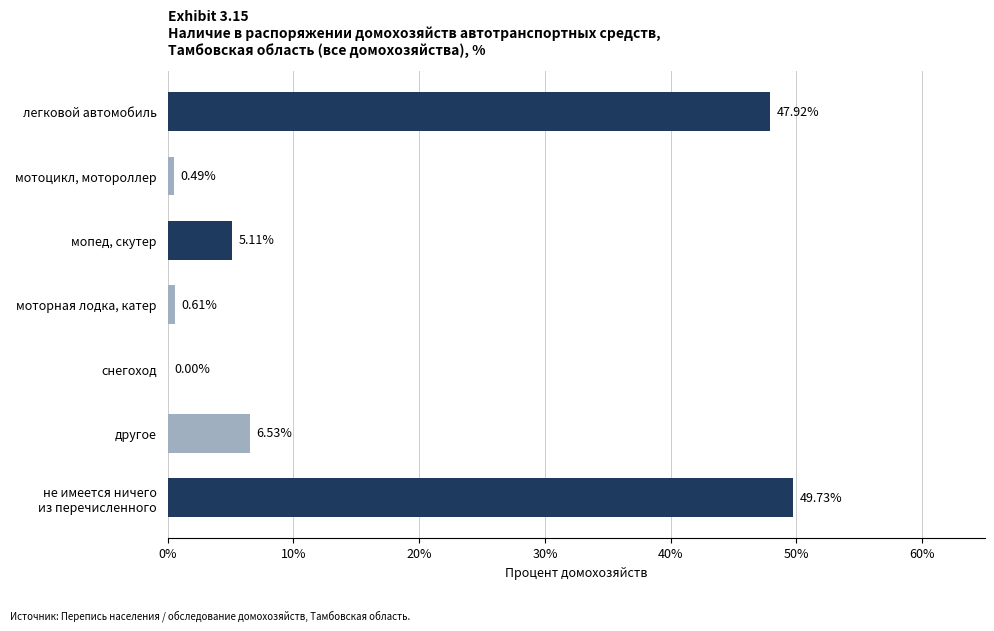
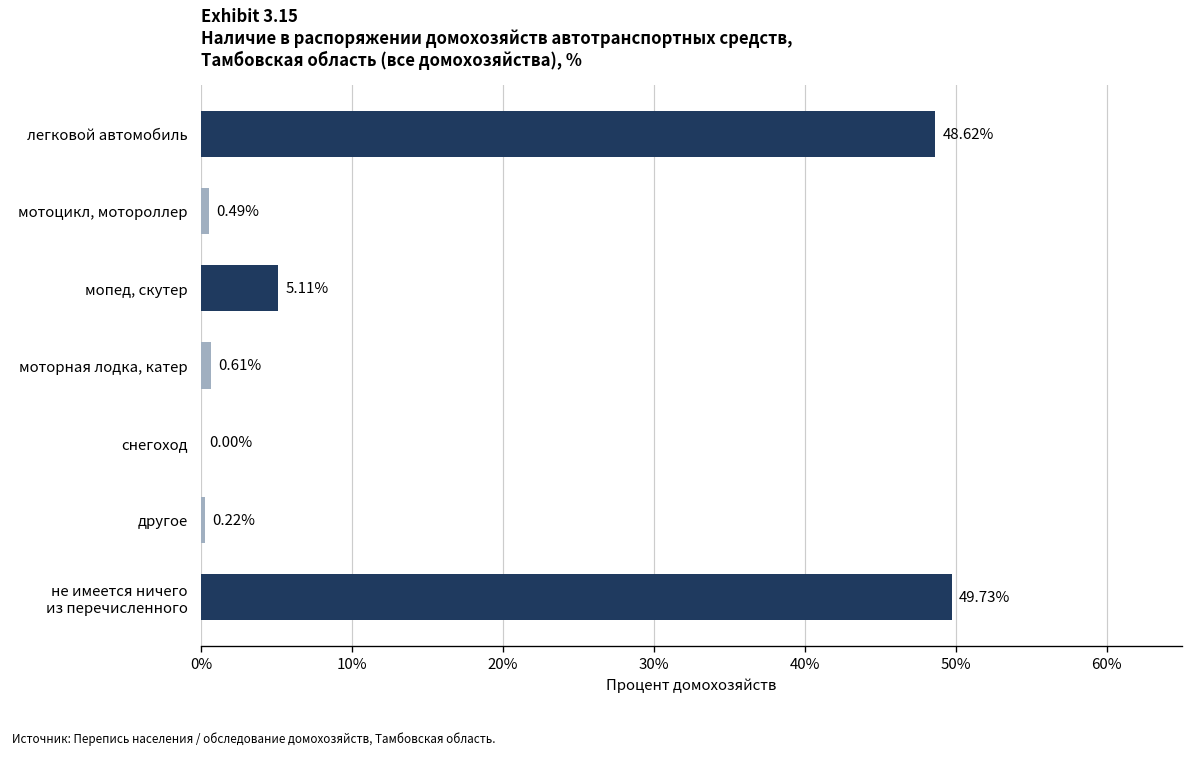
легковой автомобиль: 47.92% -> 48.62%
другое: 6.53% -> 0.22%
